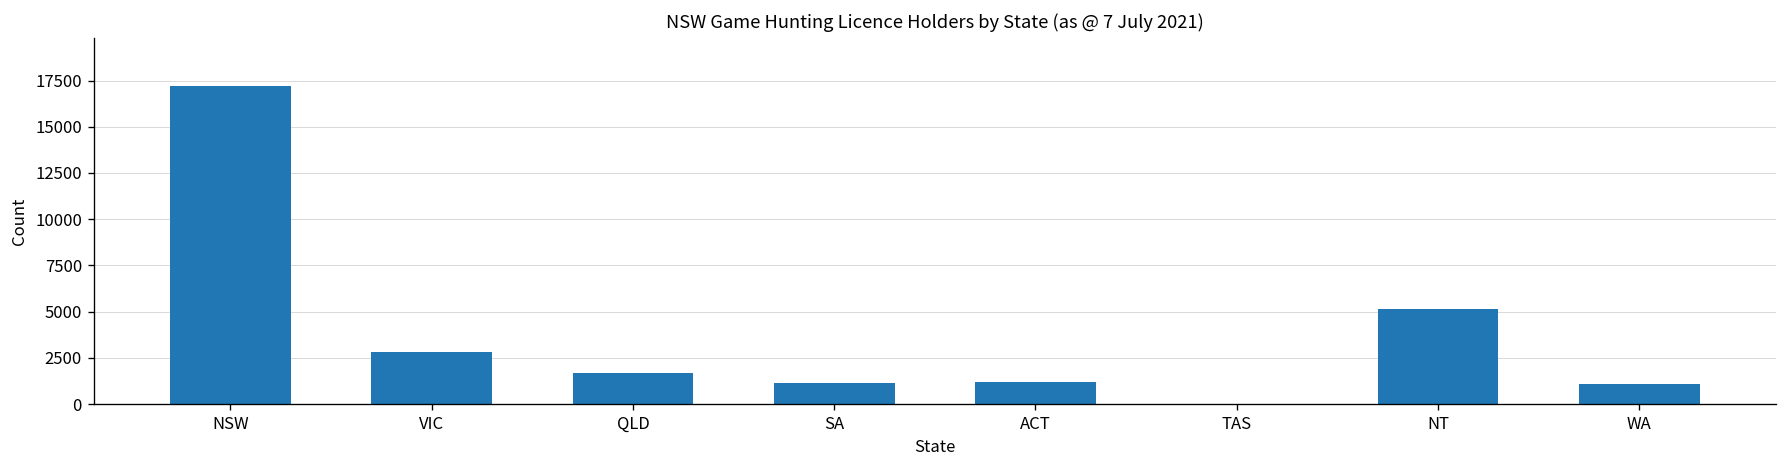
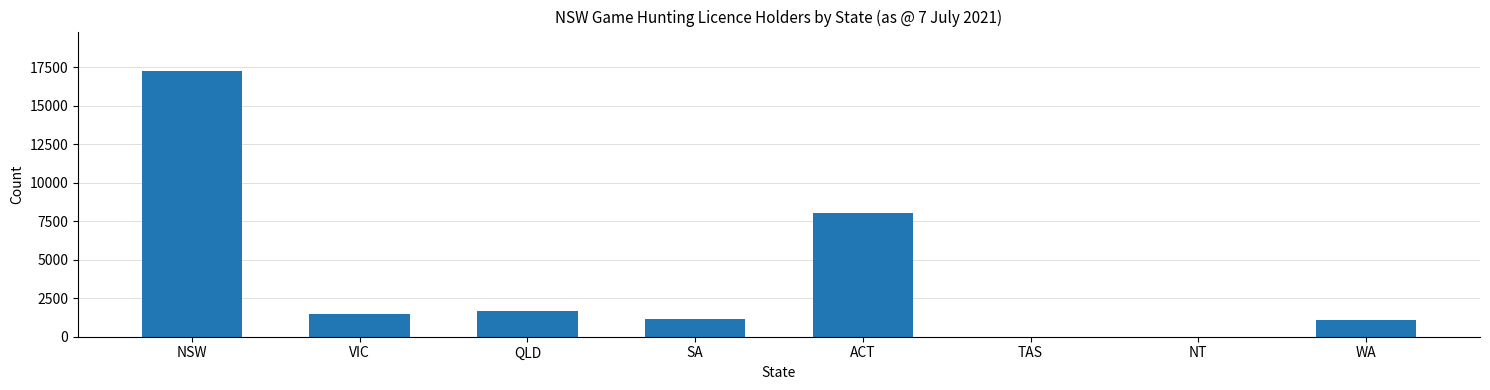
VIC: 2800 -> 1500
ACT: 1200 -> 8000
NT: 5200 -> 0
